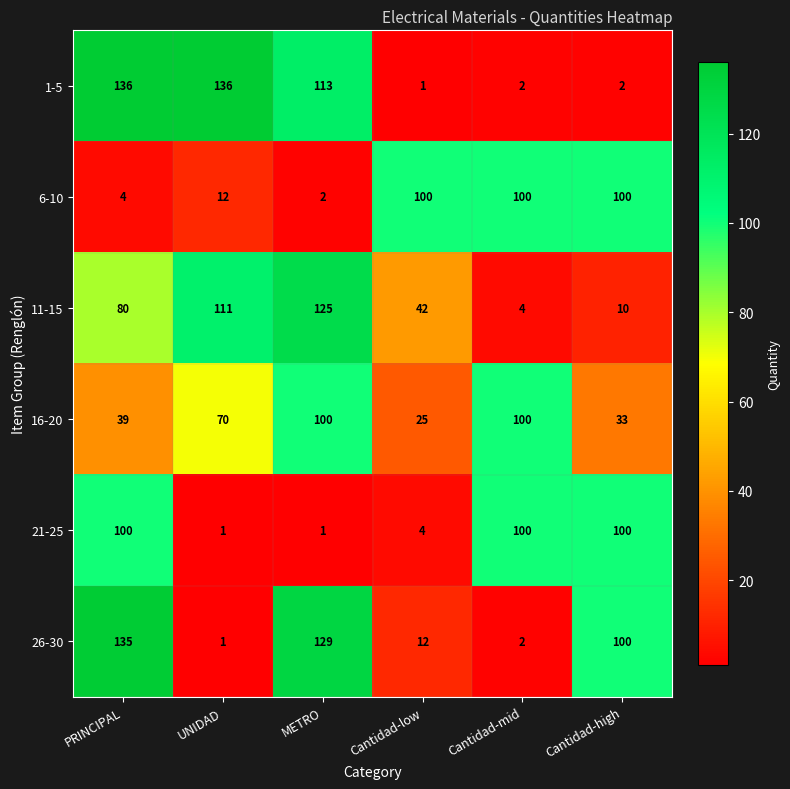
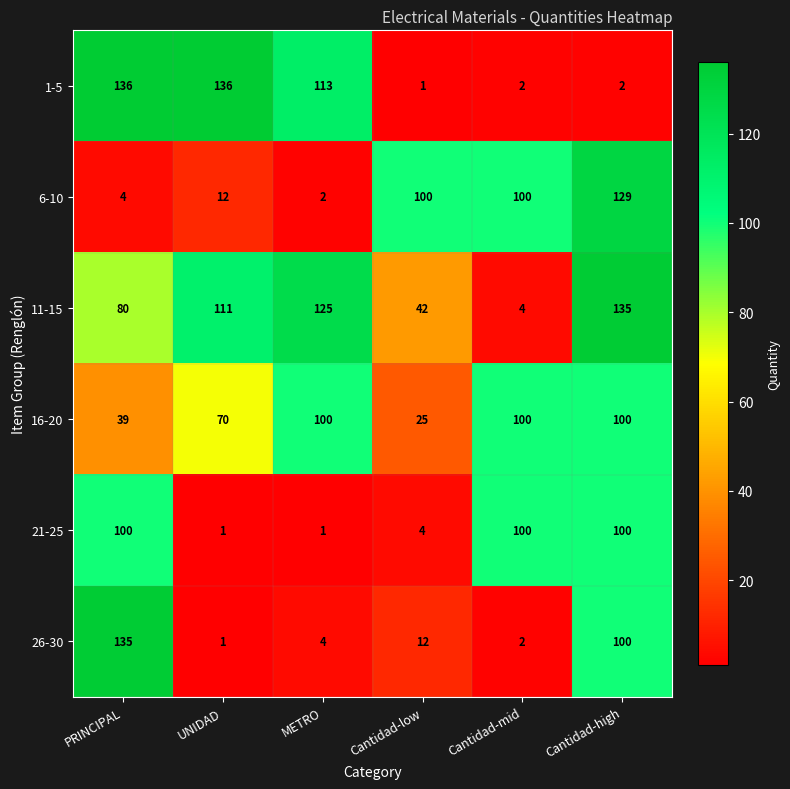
6-10, Cantidad-high: 100 -> 129
11-15, Cantidad-high: 10 -> 135
16-20, Cantidad-high: 33 -> 100
26-30, METRO: 129 -> 4
